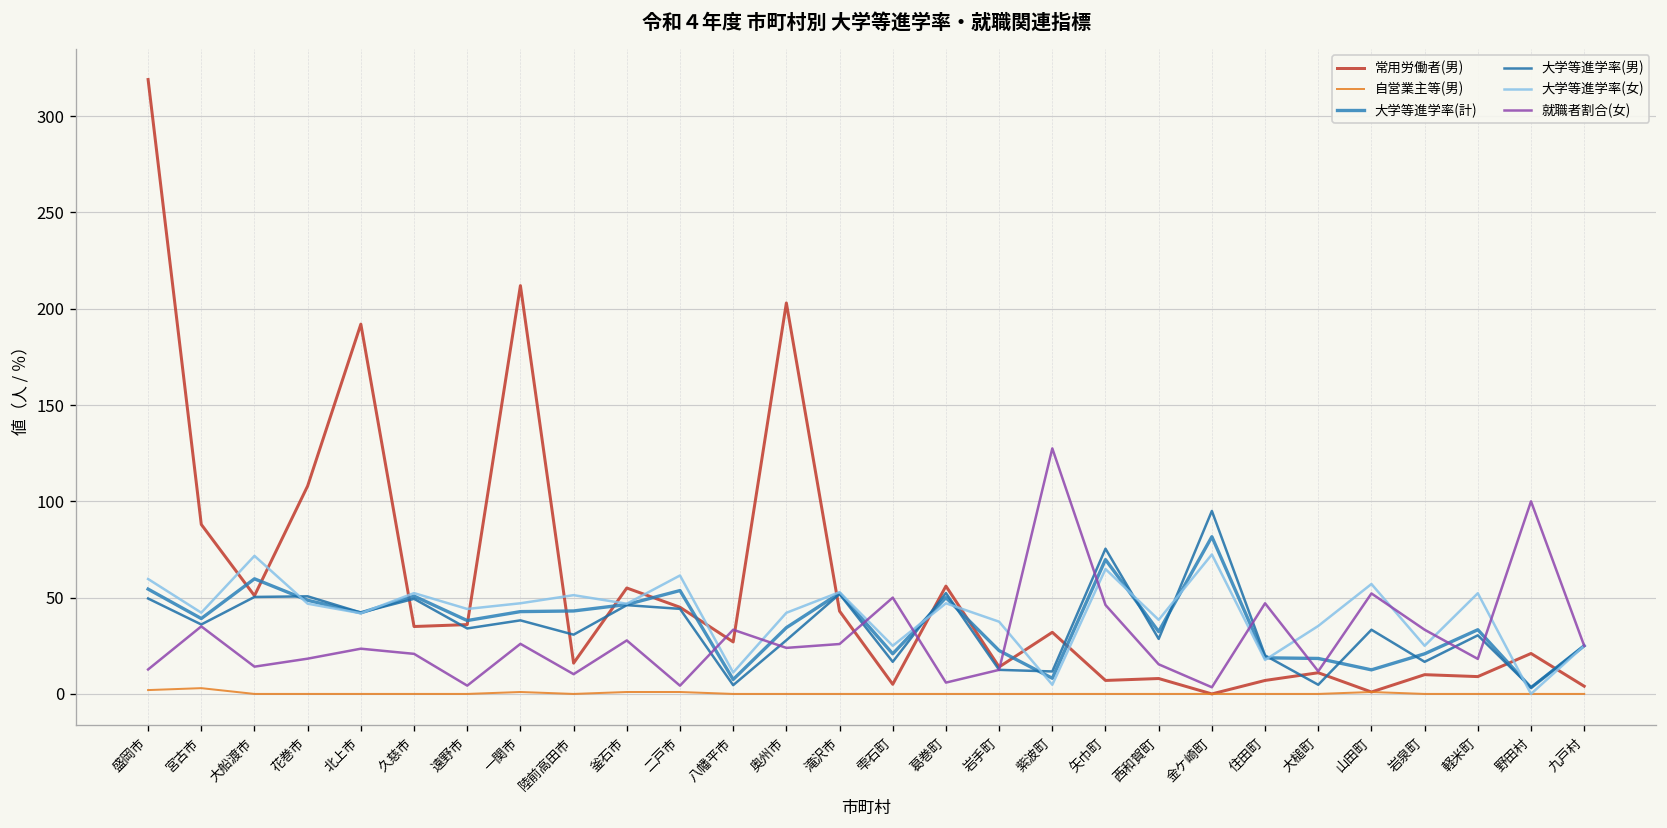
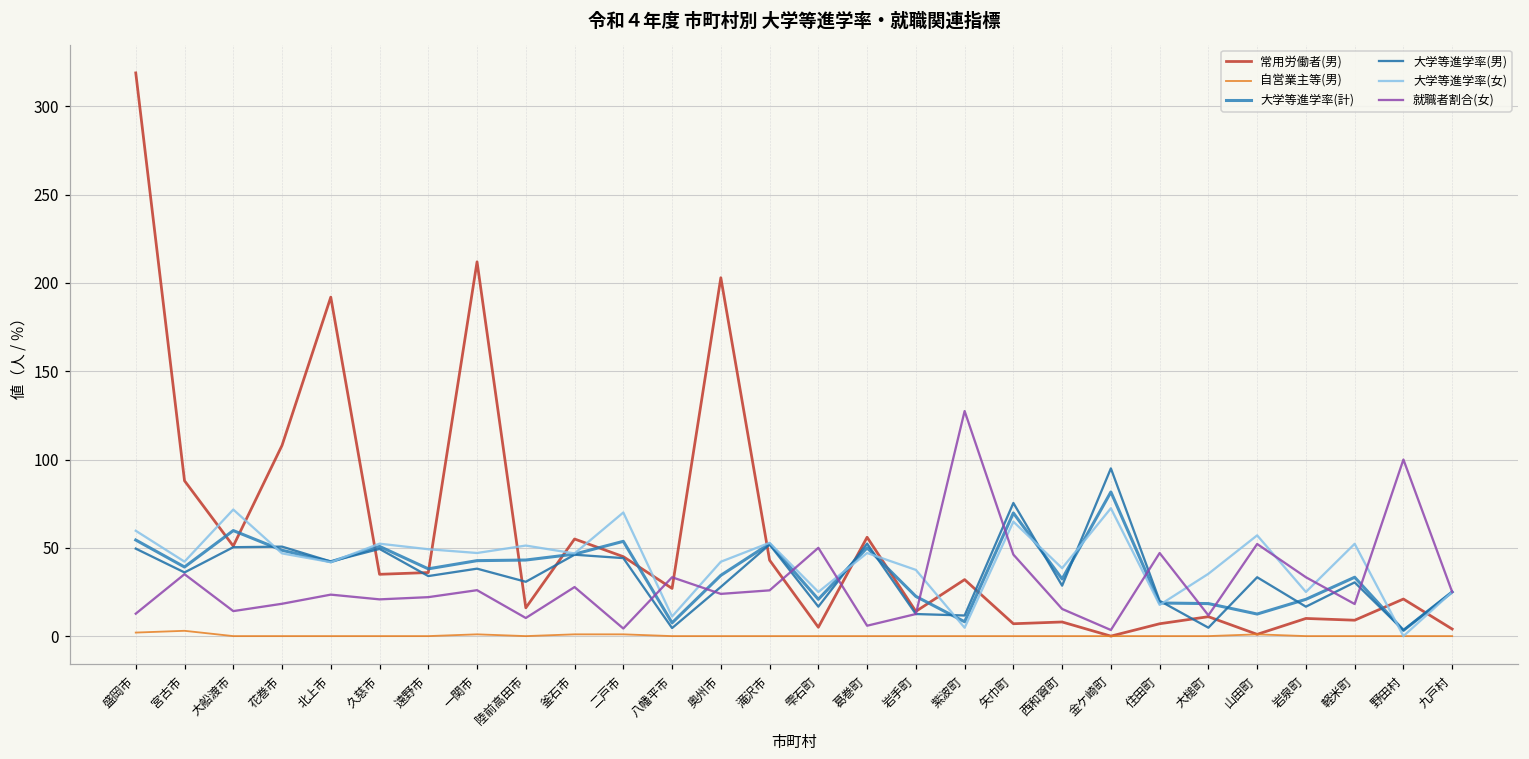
大学等進学率(女), 遠野市: 44 -> 49
就職者割合(女), 遠野市: 4 -> 22
大学等進学率(女), 二戸市: 62 -> 70
